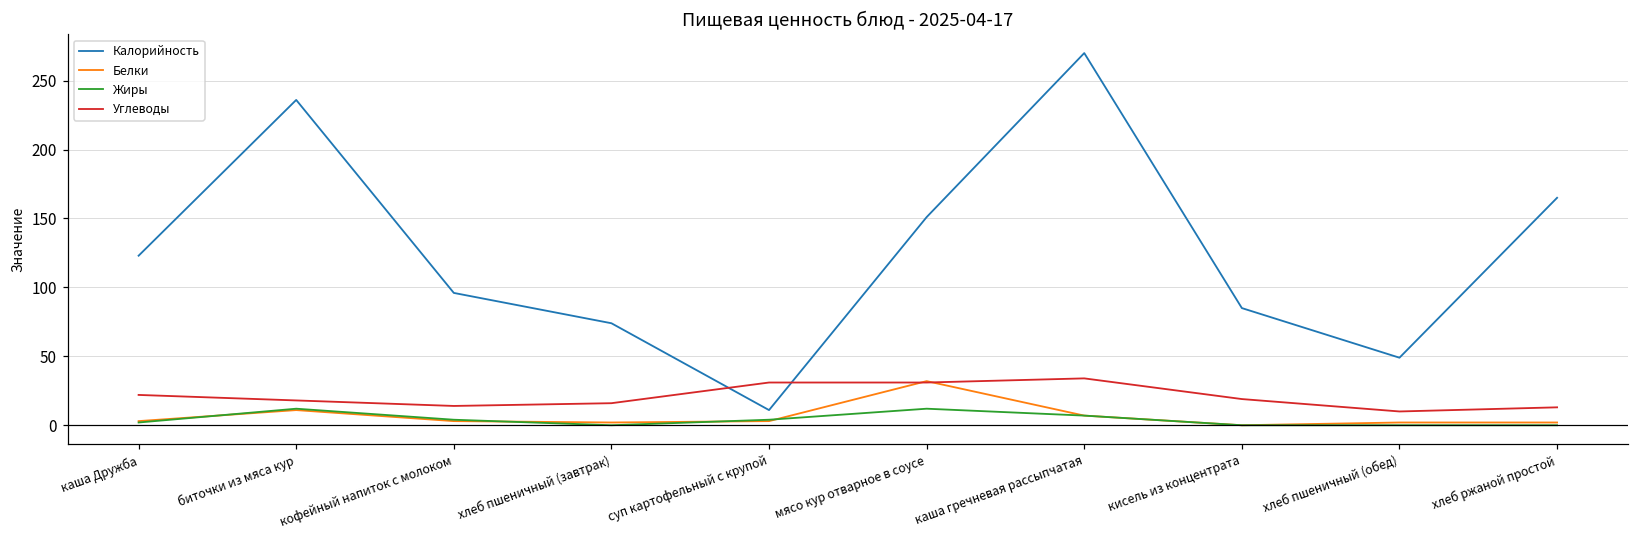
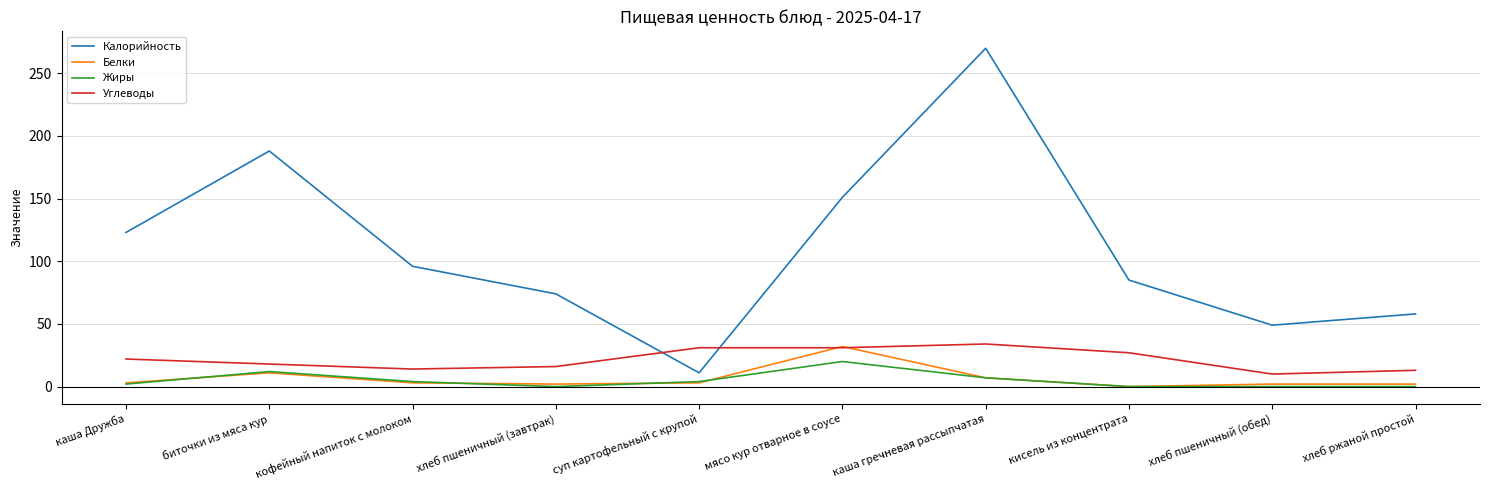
Калорийность, биточки из мяса кур: 236 -> 188
Жиры, мясо кур отварное в соусе: 12 -> 20
Углеводы, кисель из концентрата: 19 -> 27
Калорийность, хлеб ржаной простой: 165 -> 58
